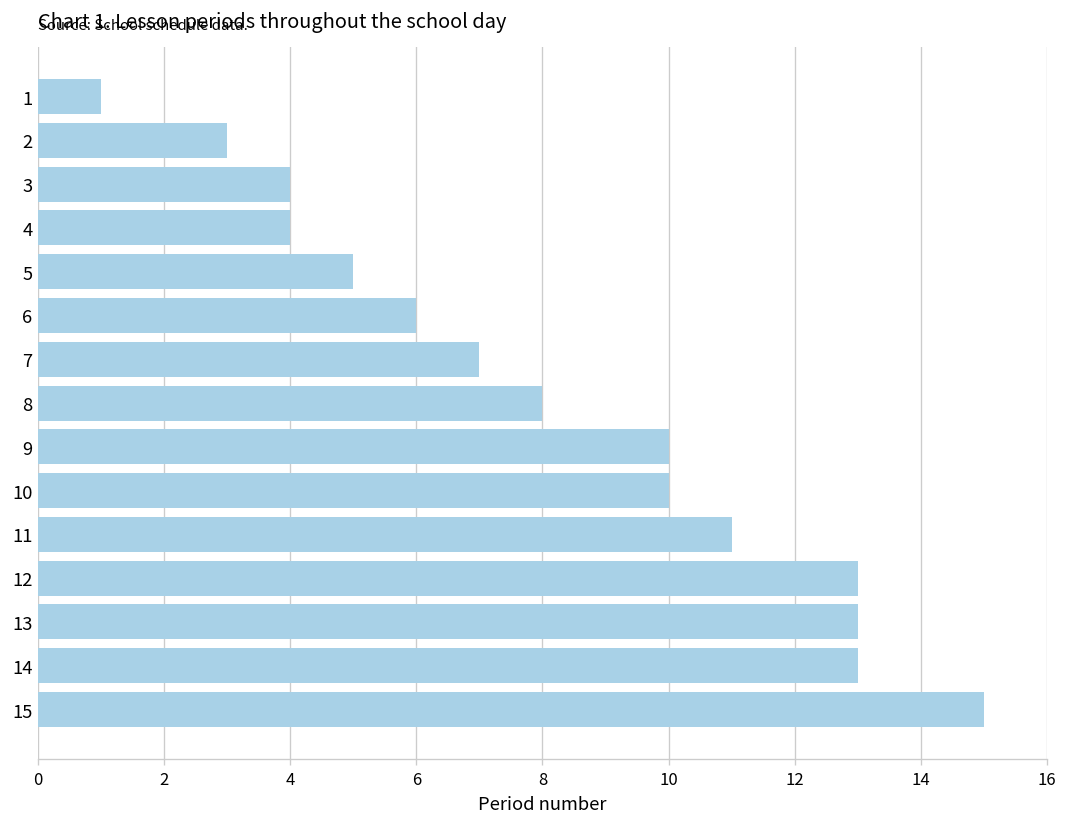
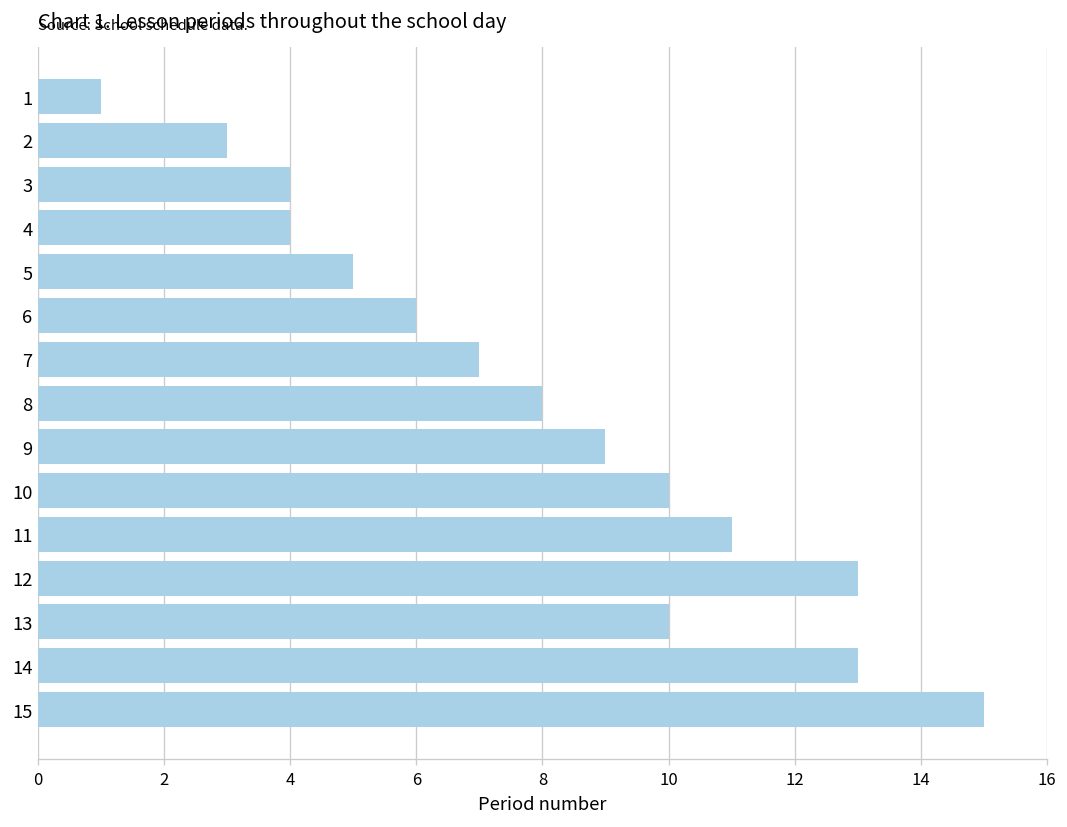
9: 10 -> 9
13: 13 -> 10
